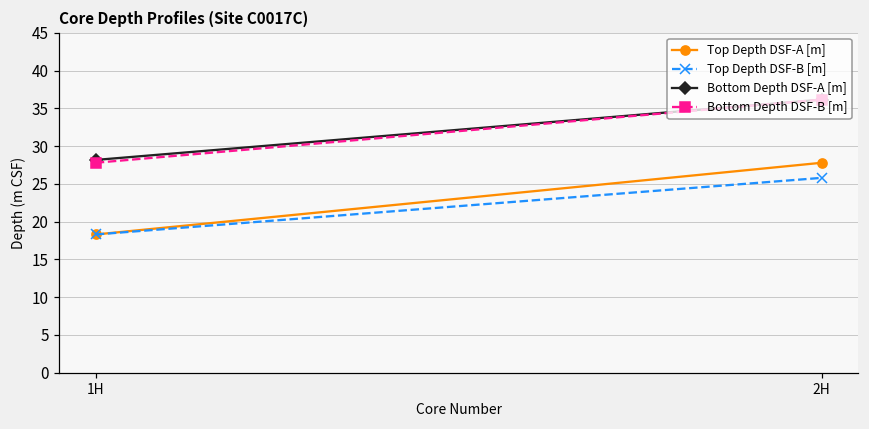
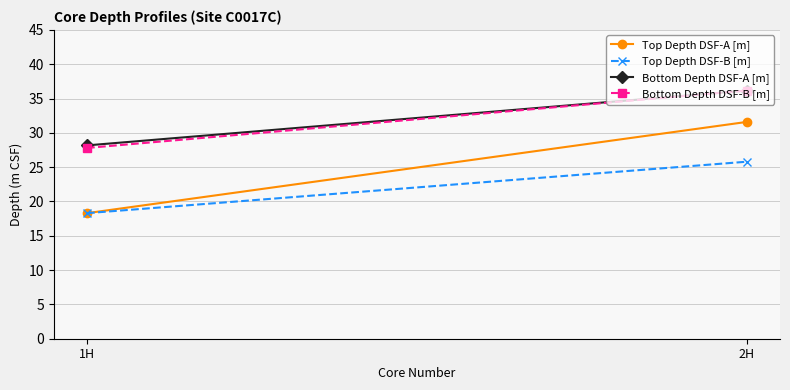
Top Depth DSF-A [m], 2H: 28 -> 32
